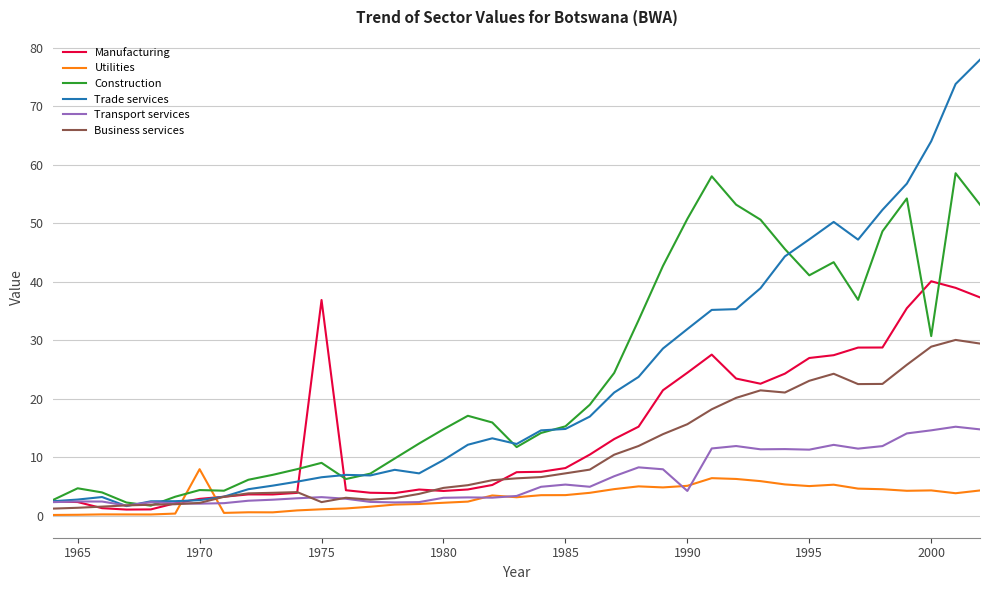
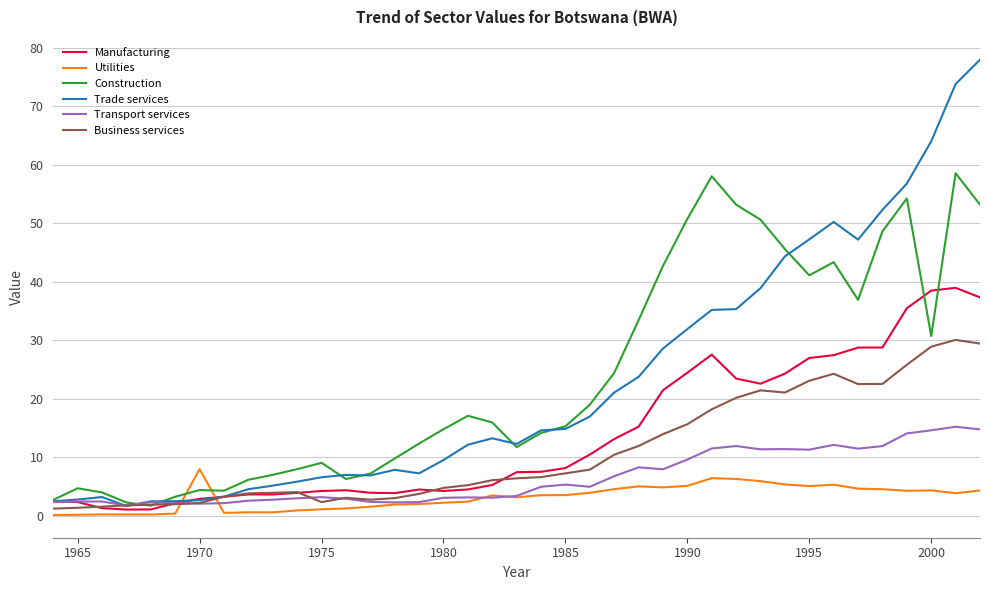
Manufacturing, 1975: 37 -> 4
Transport services, 1990: 4 -> 10
Manufacturing, 2000: 40 -> 38
